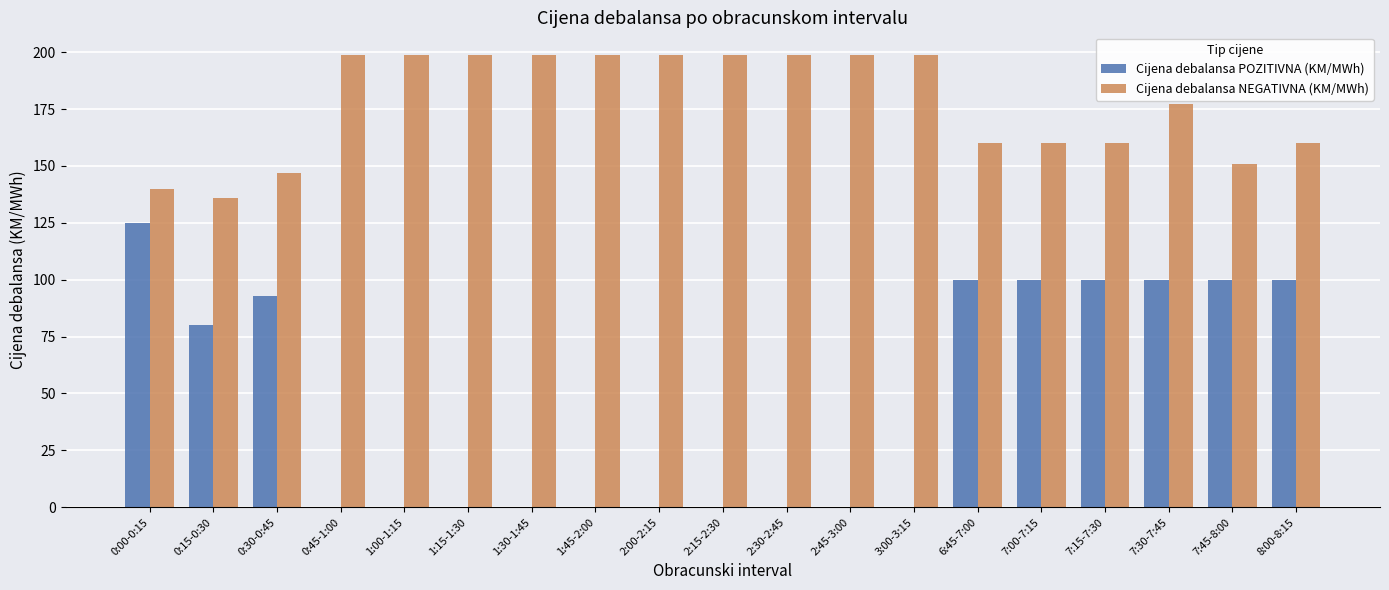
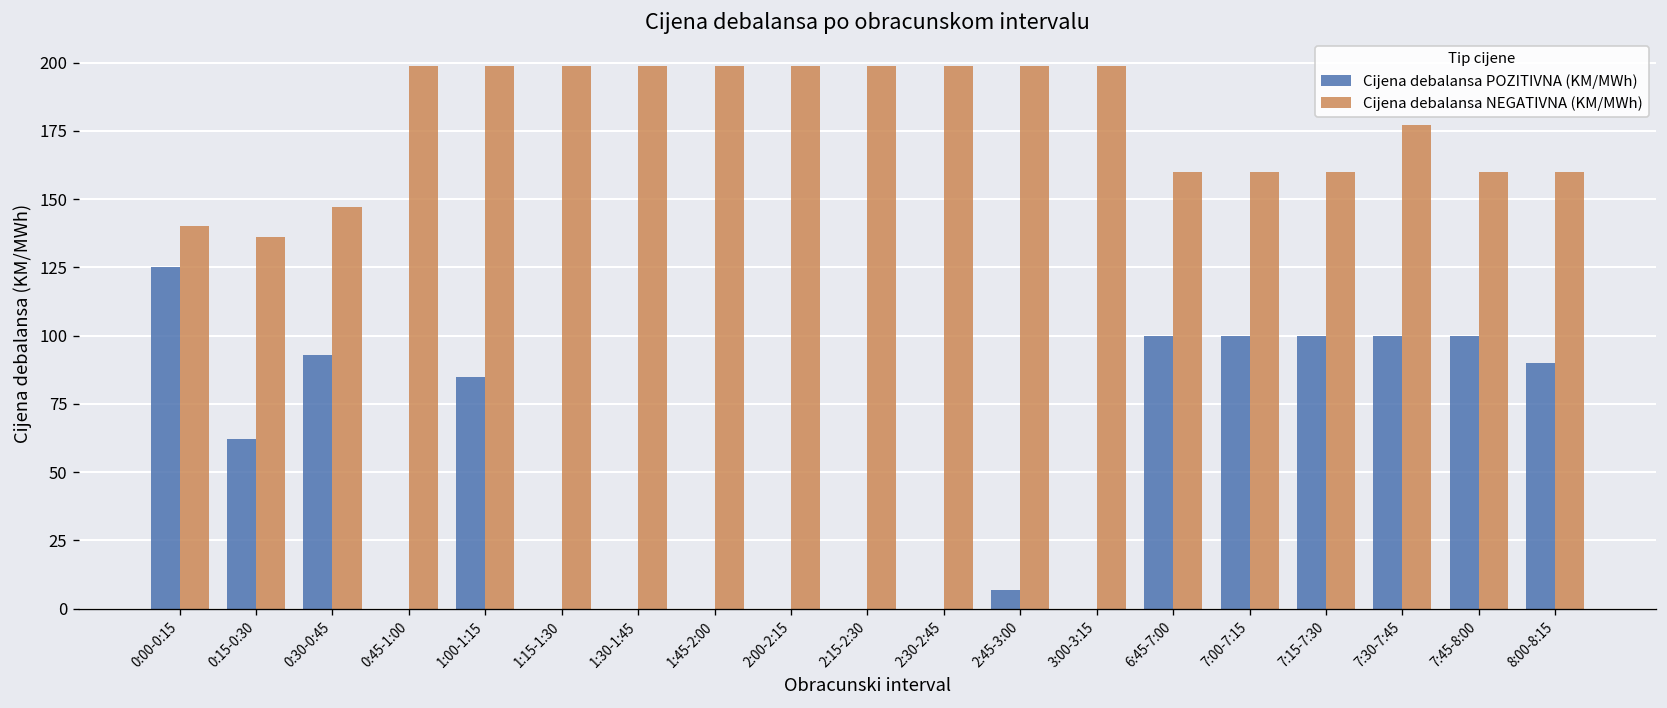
Cijena debalansa POZITIVNA (KM/MWh), 0:15-0:30: 80 -> 62
Cijena debalansa POZITIVNA (KM/MWh), 1:00-1:15: 0 -> 85
Cijena debalansa POZITIVNA (KM/MWh), 2:45-3:00: 0 -> 7
Cijena debalansa NEGATIVNA (KM/MWh), 7:45-8:00: 151 -> 160
Cijena debalansa POZITIVNA (KM/MWh), 8:00-8:15: 100 -> 90
